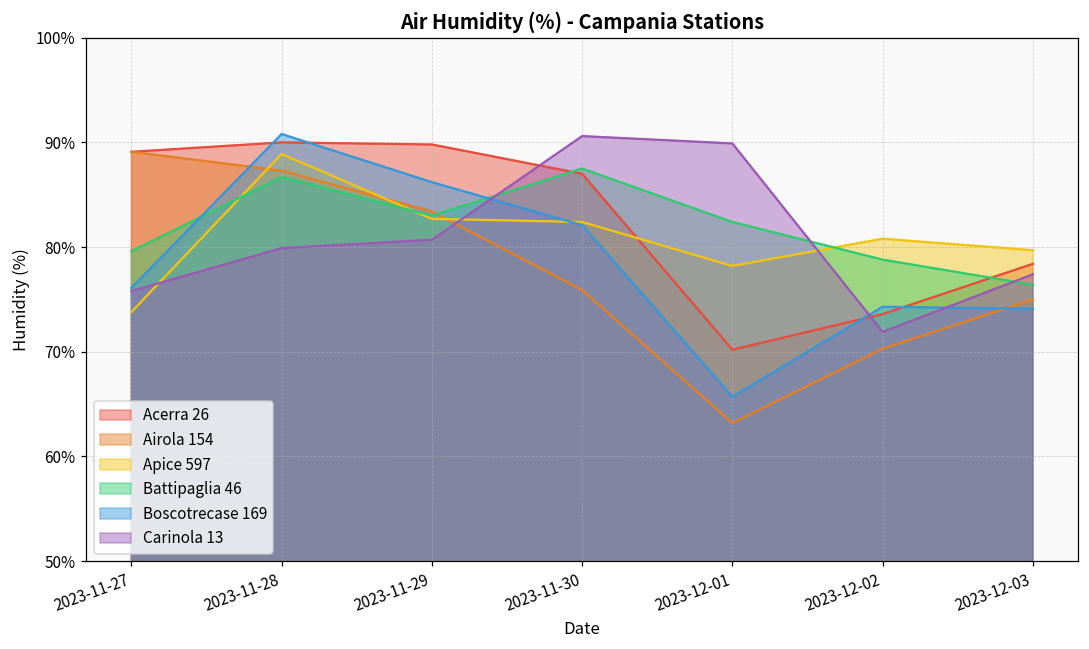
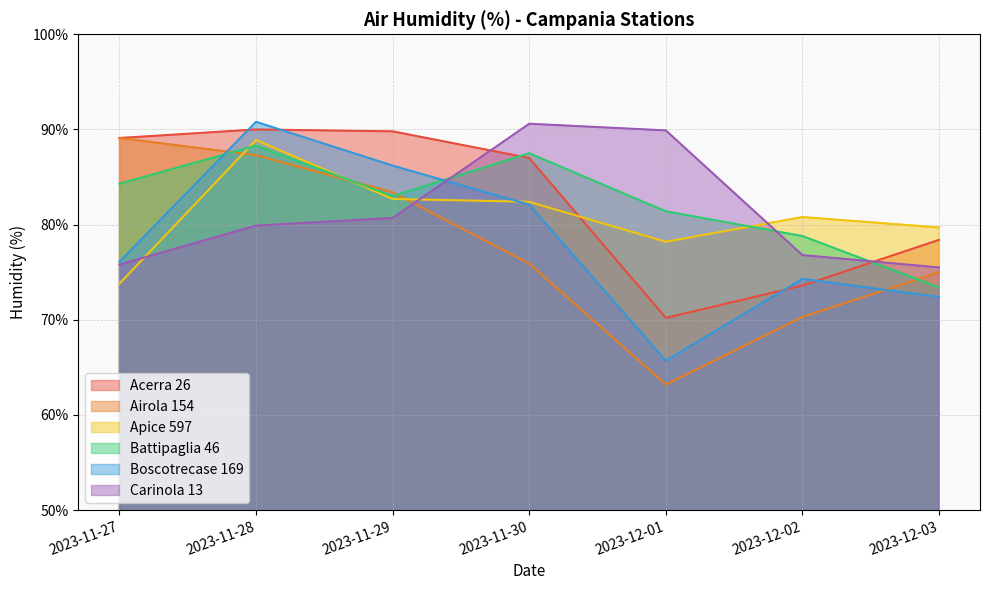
Battipaglia 46, 2023-11-27: 80% -> 84%
Battipaglia 46, 2023-11-28: 87% -> 88%
Battipaglia 46, 2023-12-01: 82% -> 81%
Carinola 13, 2023-12-02: 72% -> 77%
Battipaglia 46, 2023-12-03: 76% -> 73%
Boscotrecase 169, 2023-12-03: 74% -> 72%
Carinola 13, 2023-12-03: 77% -> 76%
